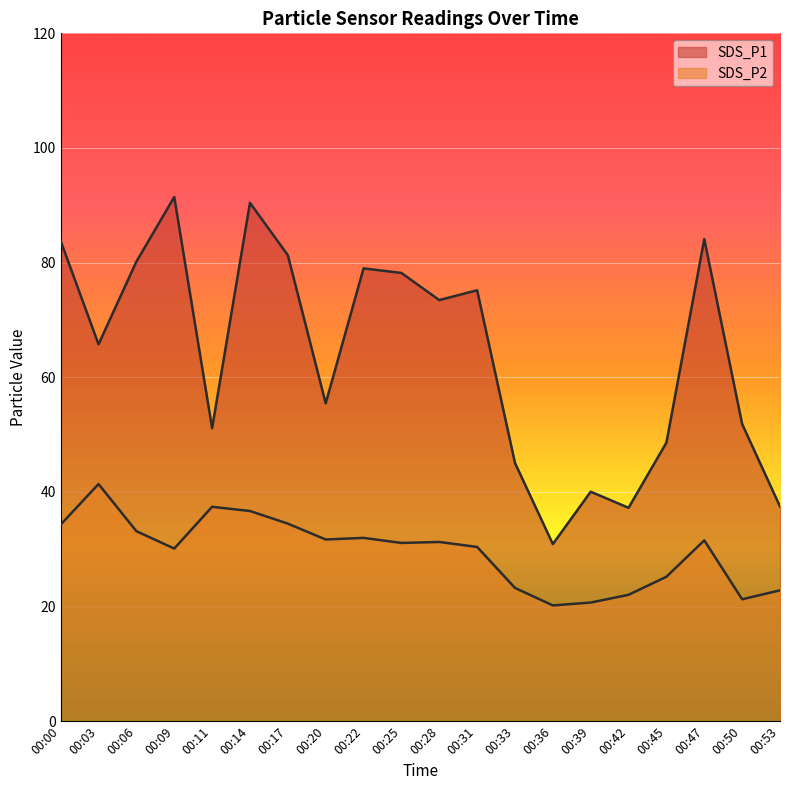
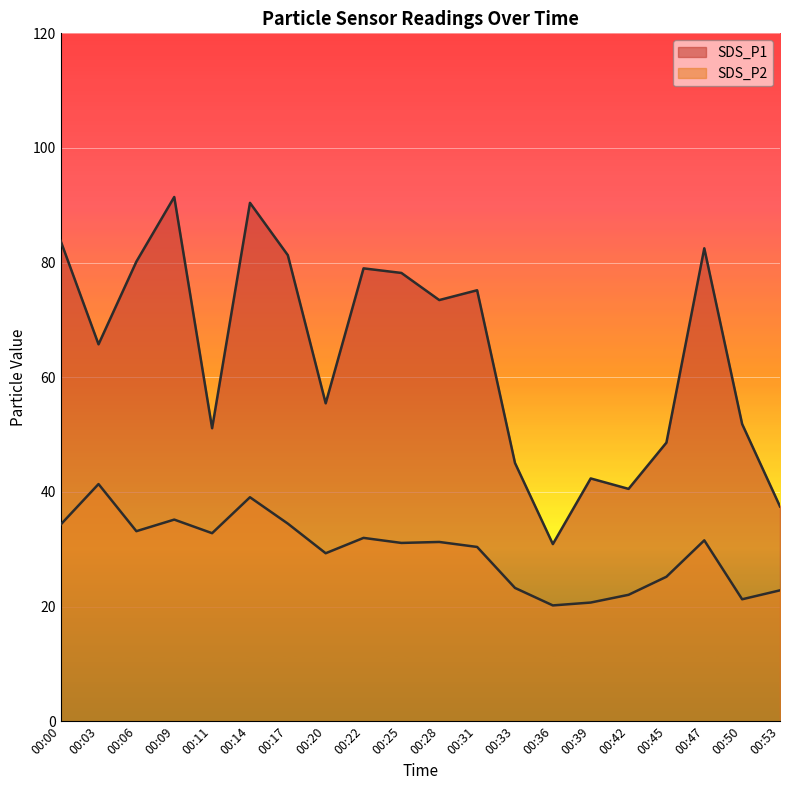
SDS_P2, 00:09: 30 -> 35
SDS_P2, 00:11: 37 -> 33
SDS_P2, 00:14: 37 -> 39
SDS_P2, 00:20: 32 -> 29
SDS_P1, 00:39: 40 -> 42
SDS_P1, 00:42: 37 -> 41
SDS_P1, 00:47: 84 -> 83
